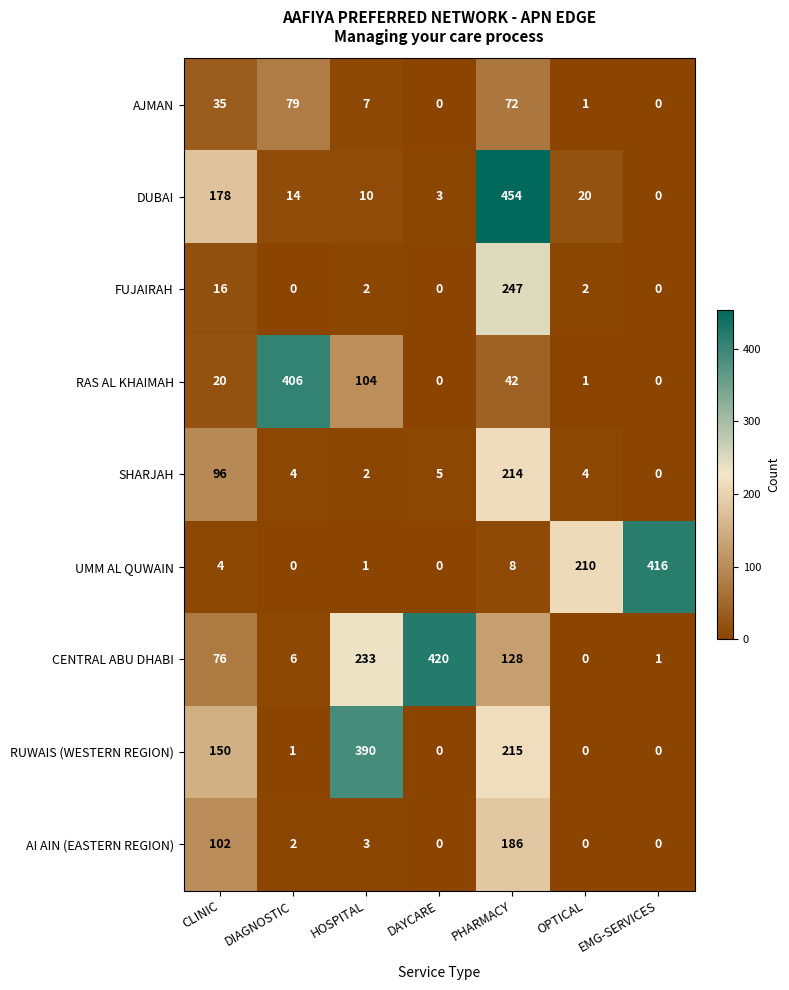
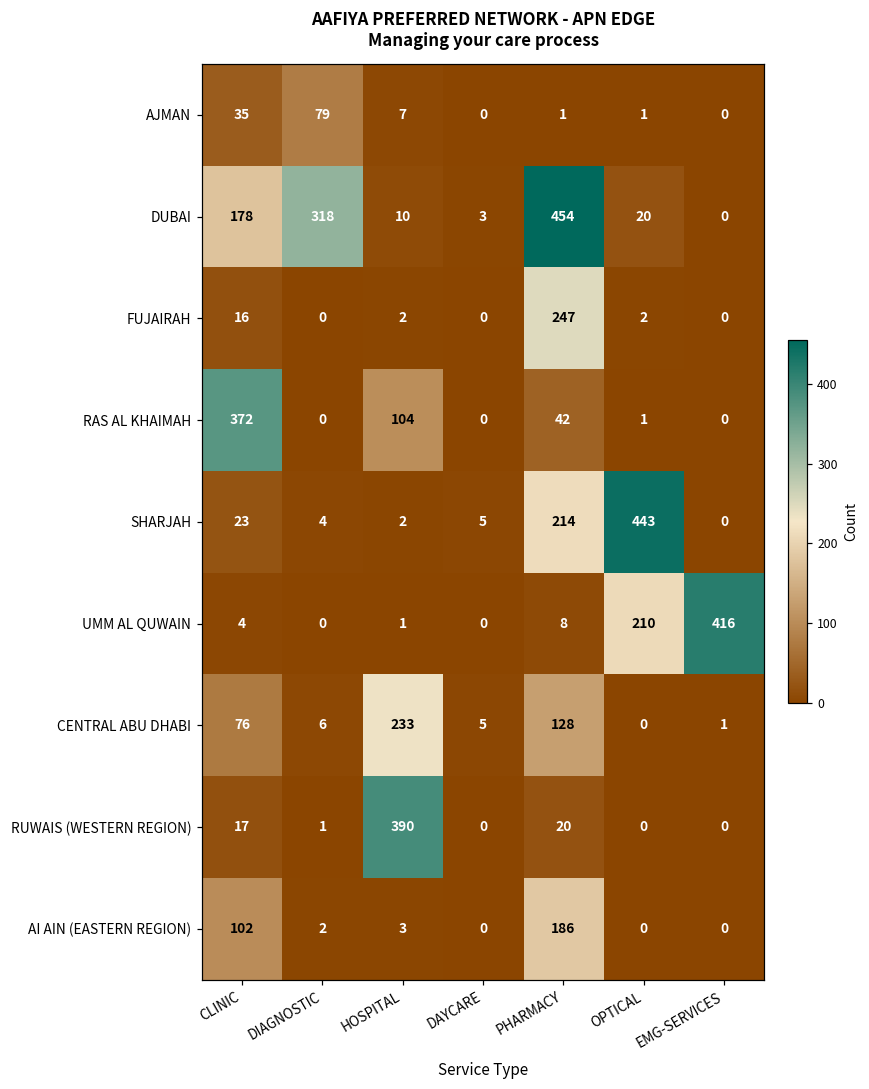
AJMAN, PHARMACY: 72 -> 1
DUBAI, DIAGNOSTIC: 14 -> 318
RAS AL KHAIMAH, CLINIC: 20 -> 372
RAS AL KHAIMAH, DIAGNOSTIC: 406 -> 0
SHARJAH, CLINIC: 96 -> 23
SHARJAH, OPTICAL: 4 -> 443
CENTRAL ABU DHABI, DAYCARE: 420 -> 5
RUWAIS (WESTERN REGION), CLINIC: 150 -> 17
RUWAIS (WESTERN REGION), PHARMACY: 215 -> 20
